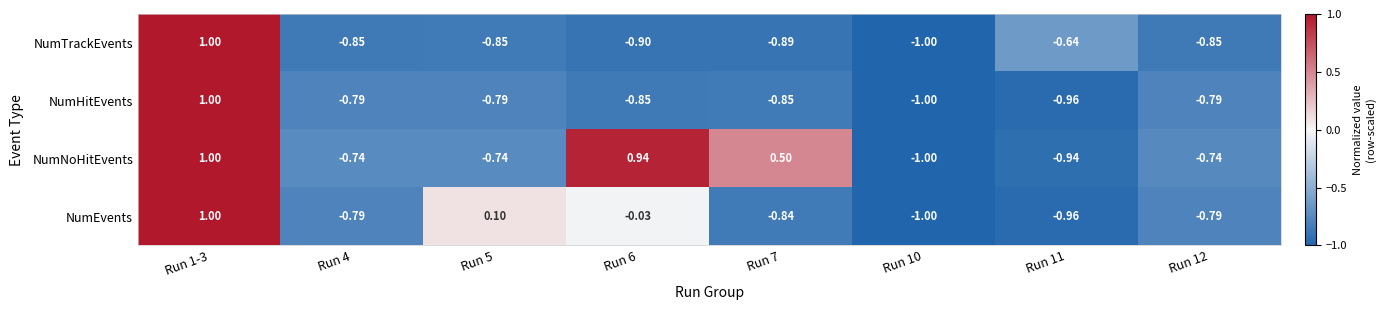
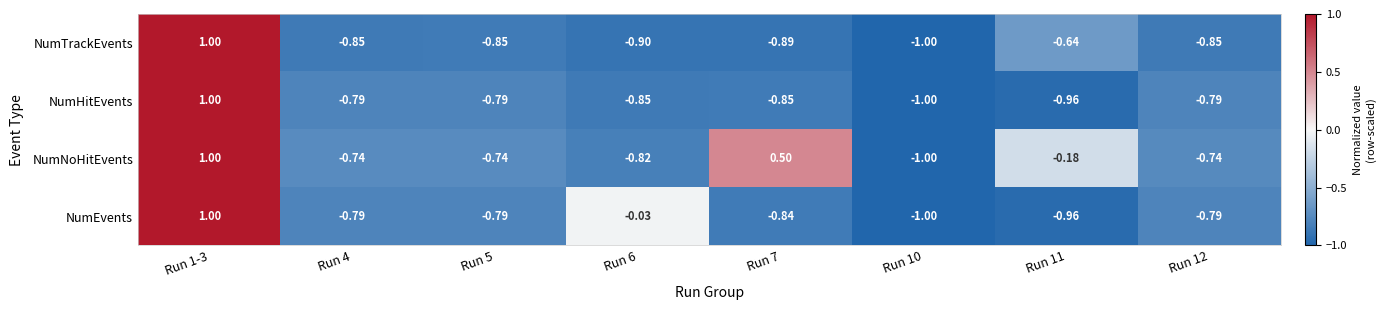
NumNoHitEvents, Run 6: 0.94 -> -0.82
NumNoHitEvents, Run 11: -0.94 -> -0.18
NumEvents, Run 5: 0.10 -> -0.79
